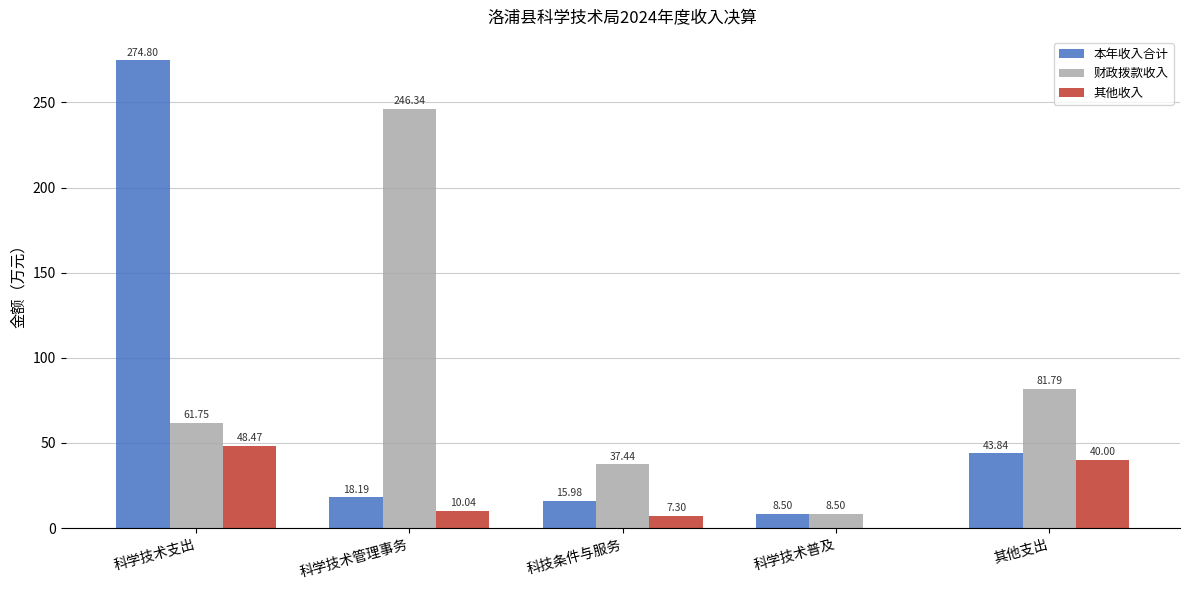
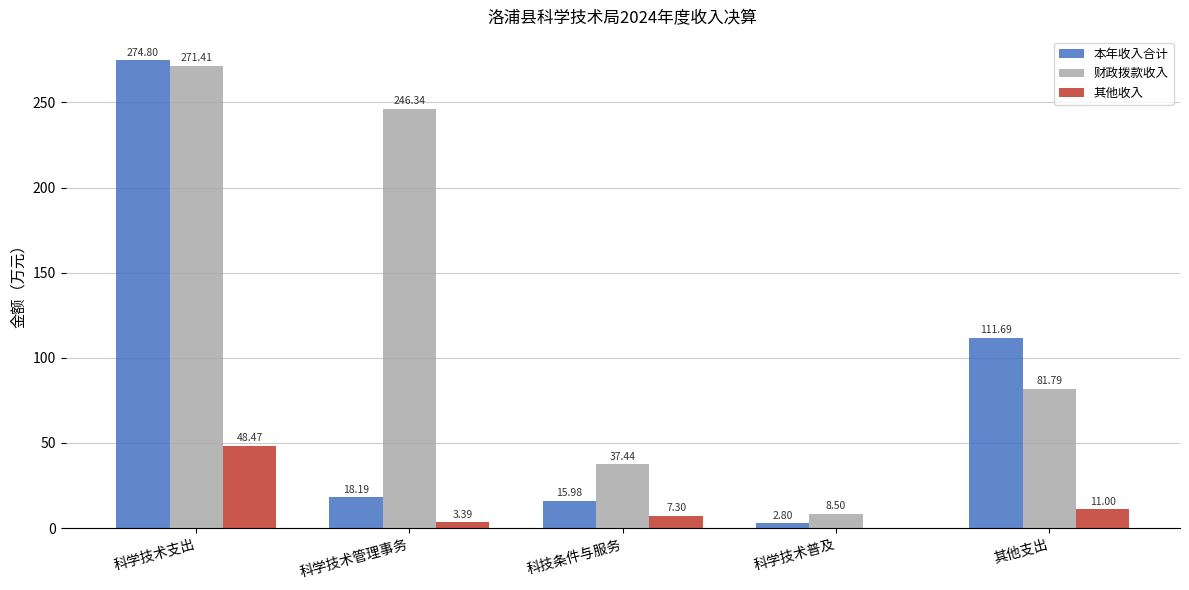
财政拨款收入, 科学技术支出: 61.75 -> 271.41
其他收入, 科学技术管理事务: 10.04 -> 3.39
本年收入合计, 科学技术普及: 8.50 -> 2.80
本年收入合计, 其他支出: 43.84 -> 111.69
其他收入, 其他支出: 40.00 -> 11.00
